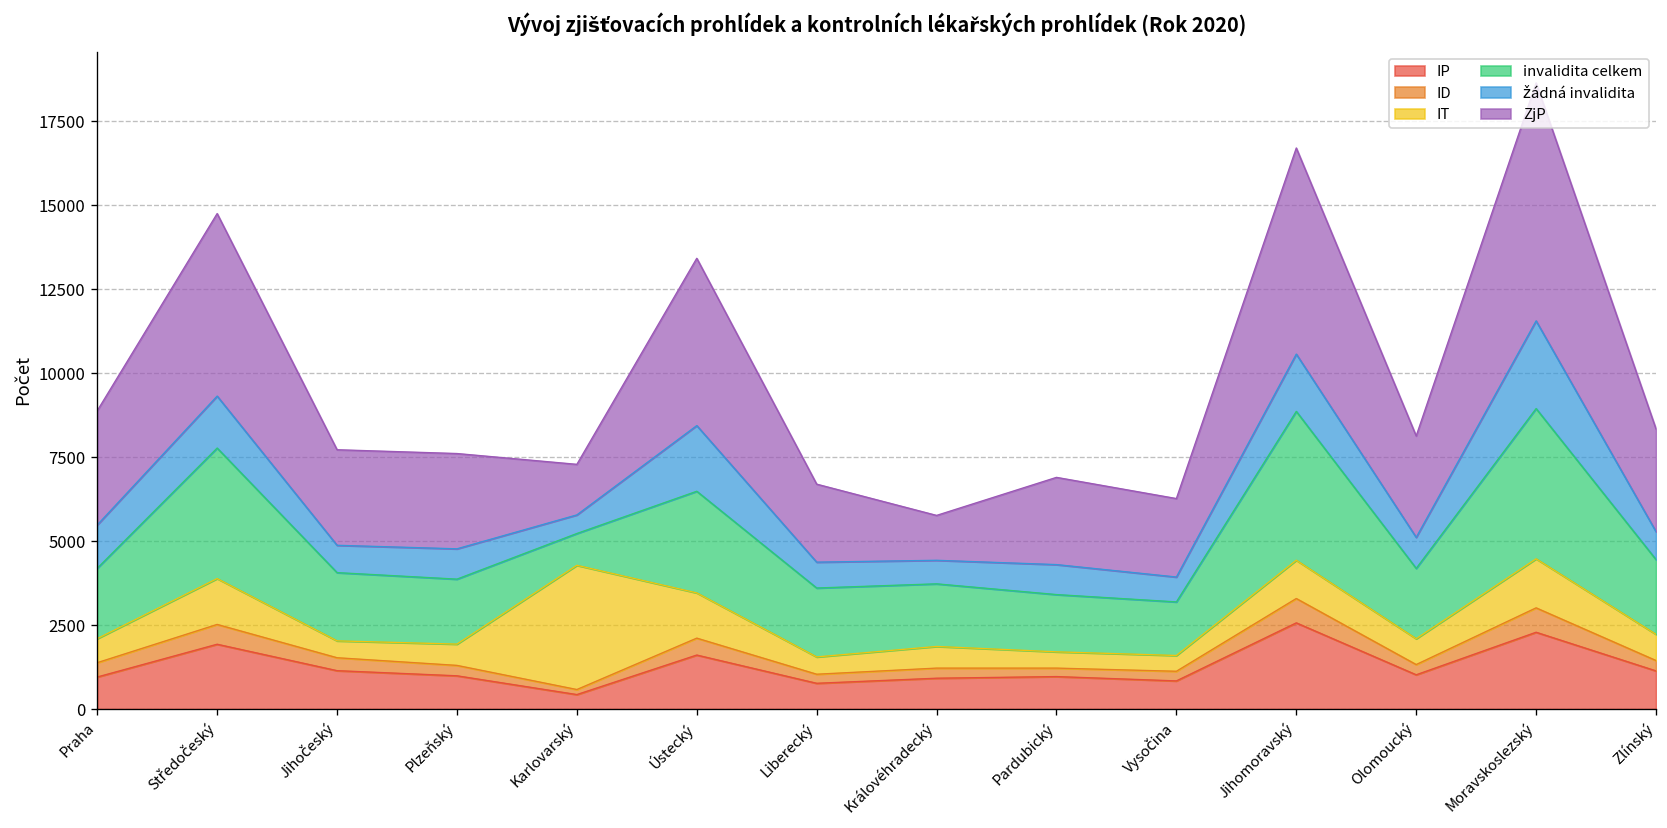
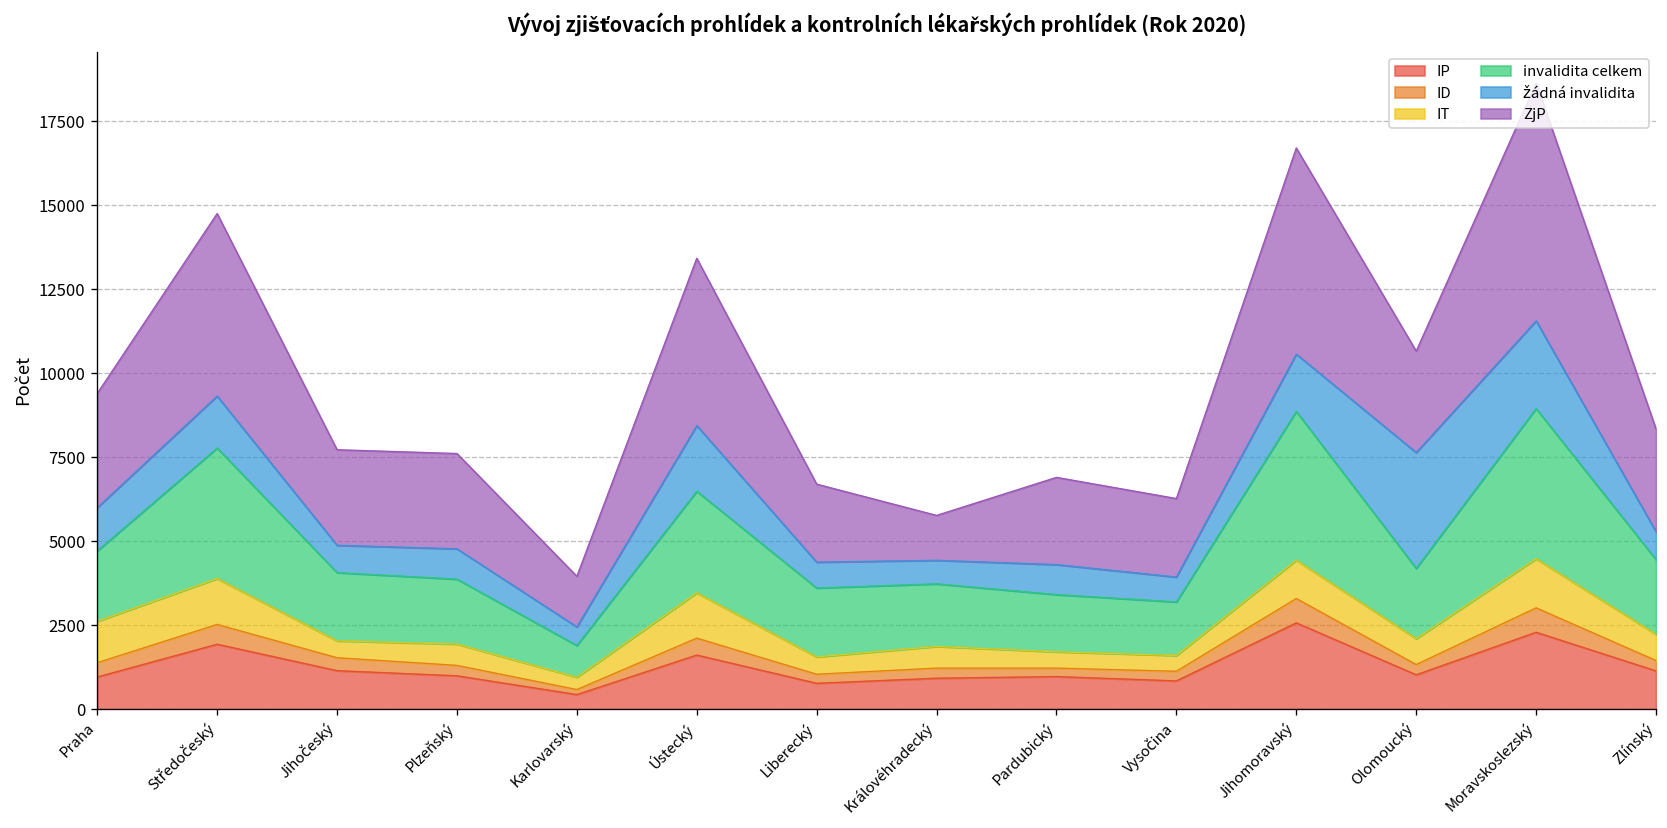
IT, Praha: 700 -> 1200
IT, Karlovarský: 3700 -> 400
žádná invalidita, Olomoucký: 900 -> 3500
